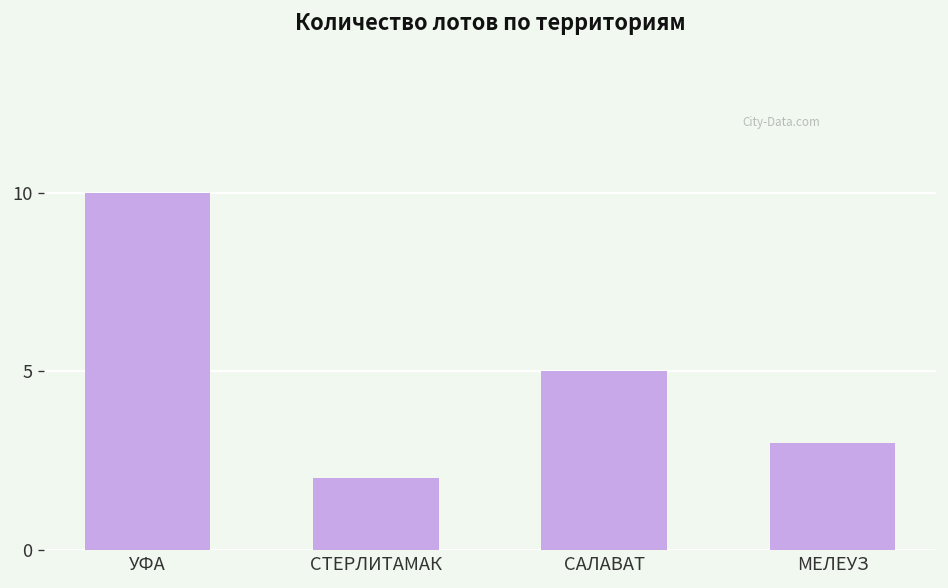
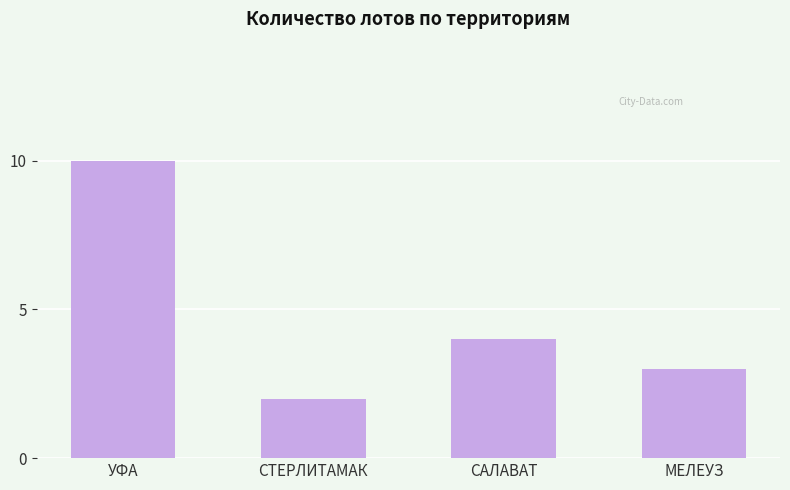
САЛАВАТ: 5 -> 4
